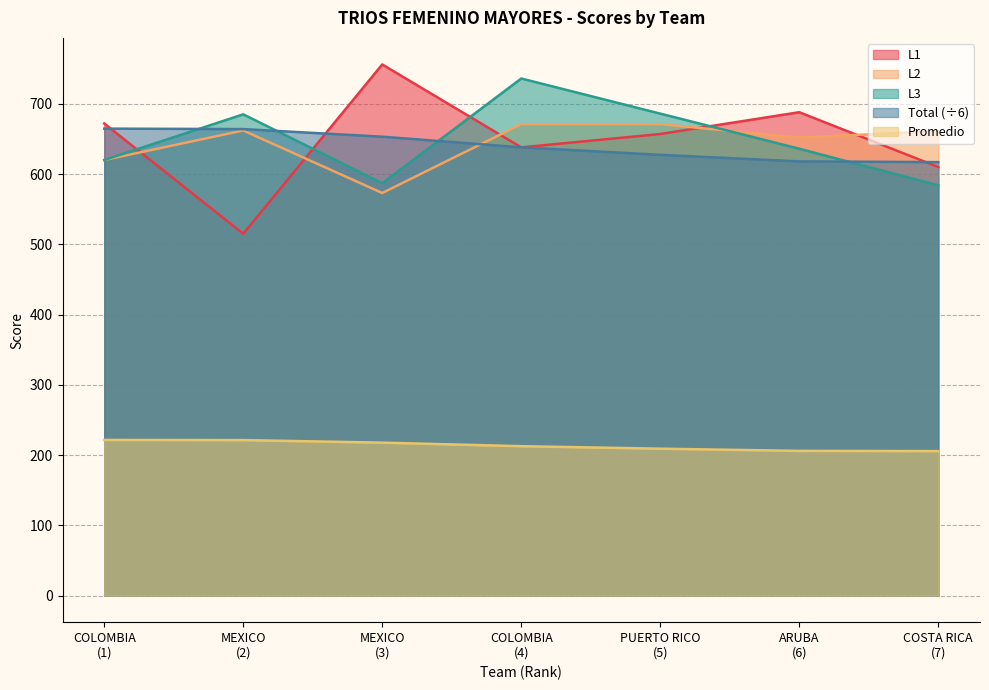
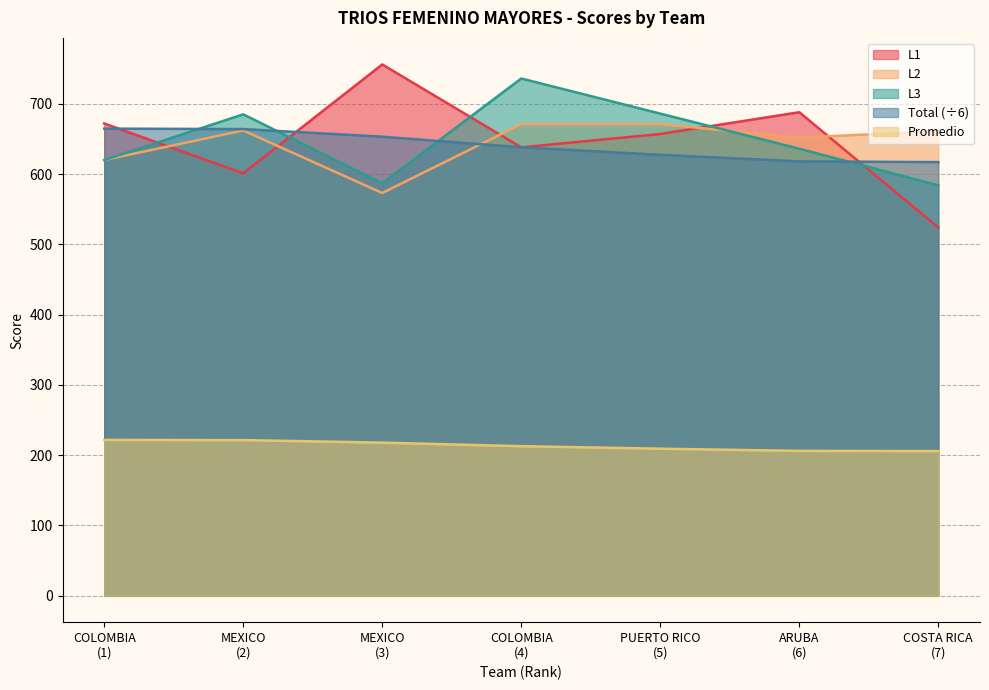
L1, MEXICO (2): 520 -> 600
L1, COSTA RICA (7): 610 -> 520
